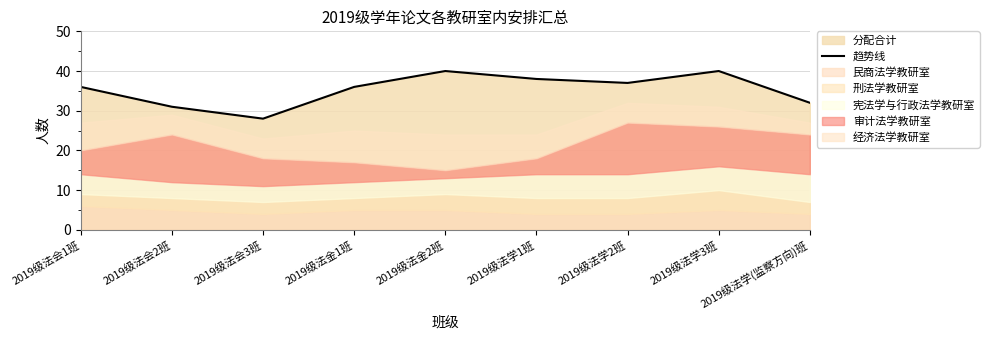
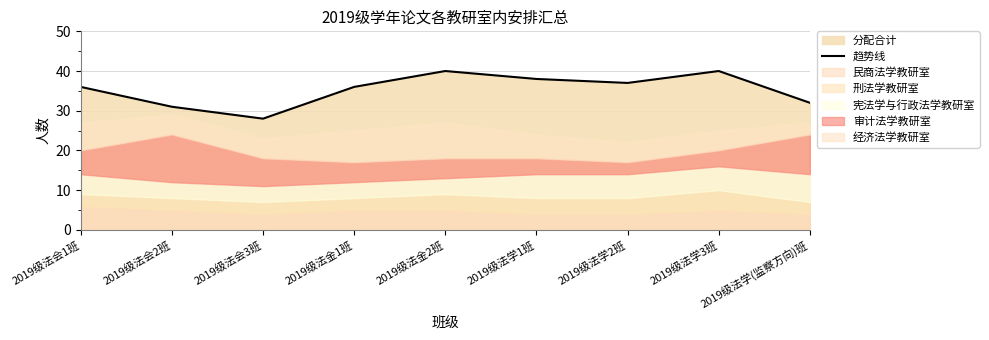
审计法学教研室, 2019级法金2班: 2 -> 5
审计法学教研室, 2019级法学2班: 13 -> 3
审计法学教研室, 2019级法学3班: 10 -> 4
